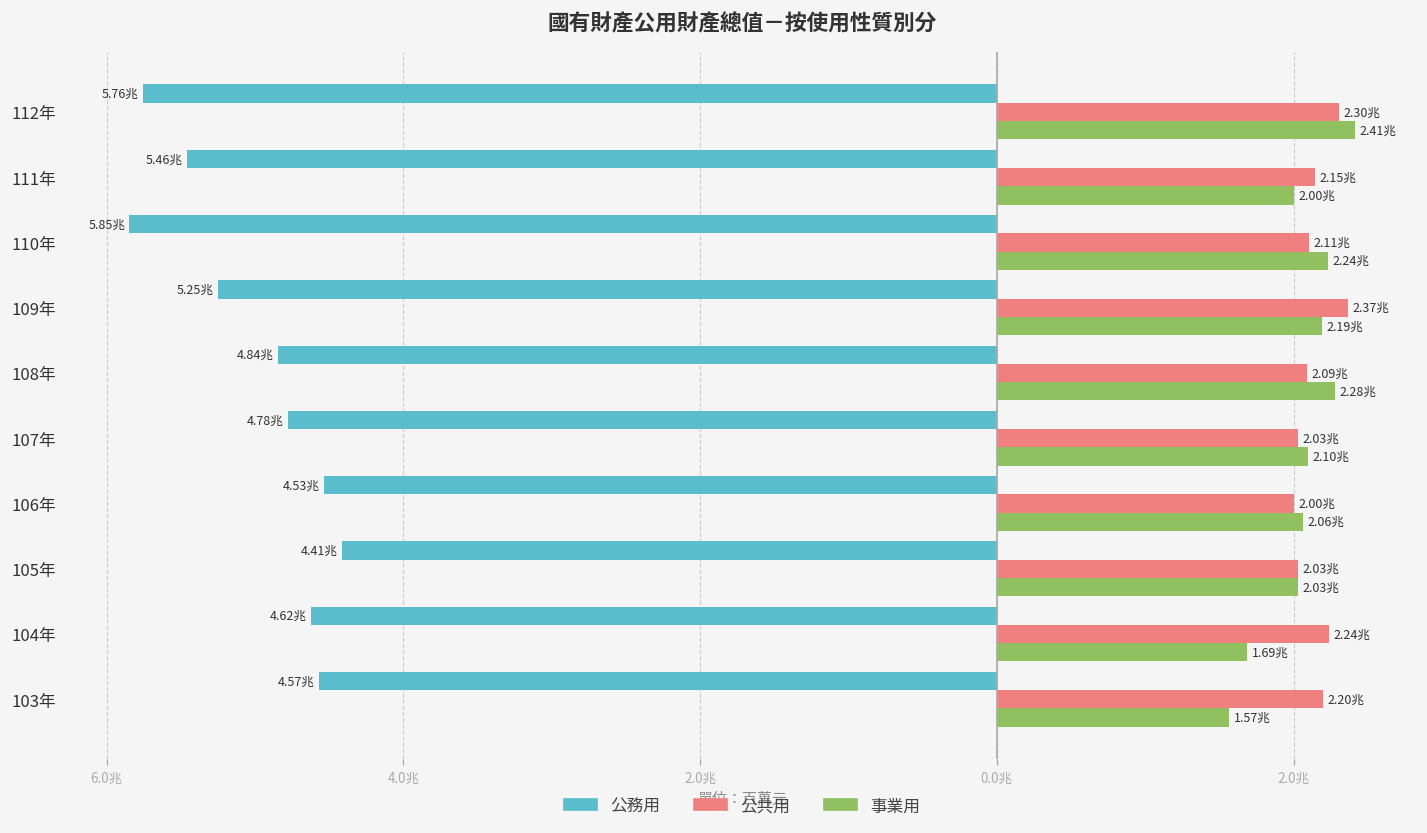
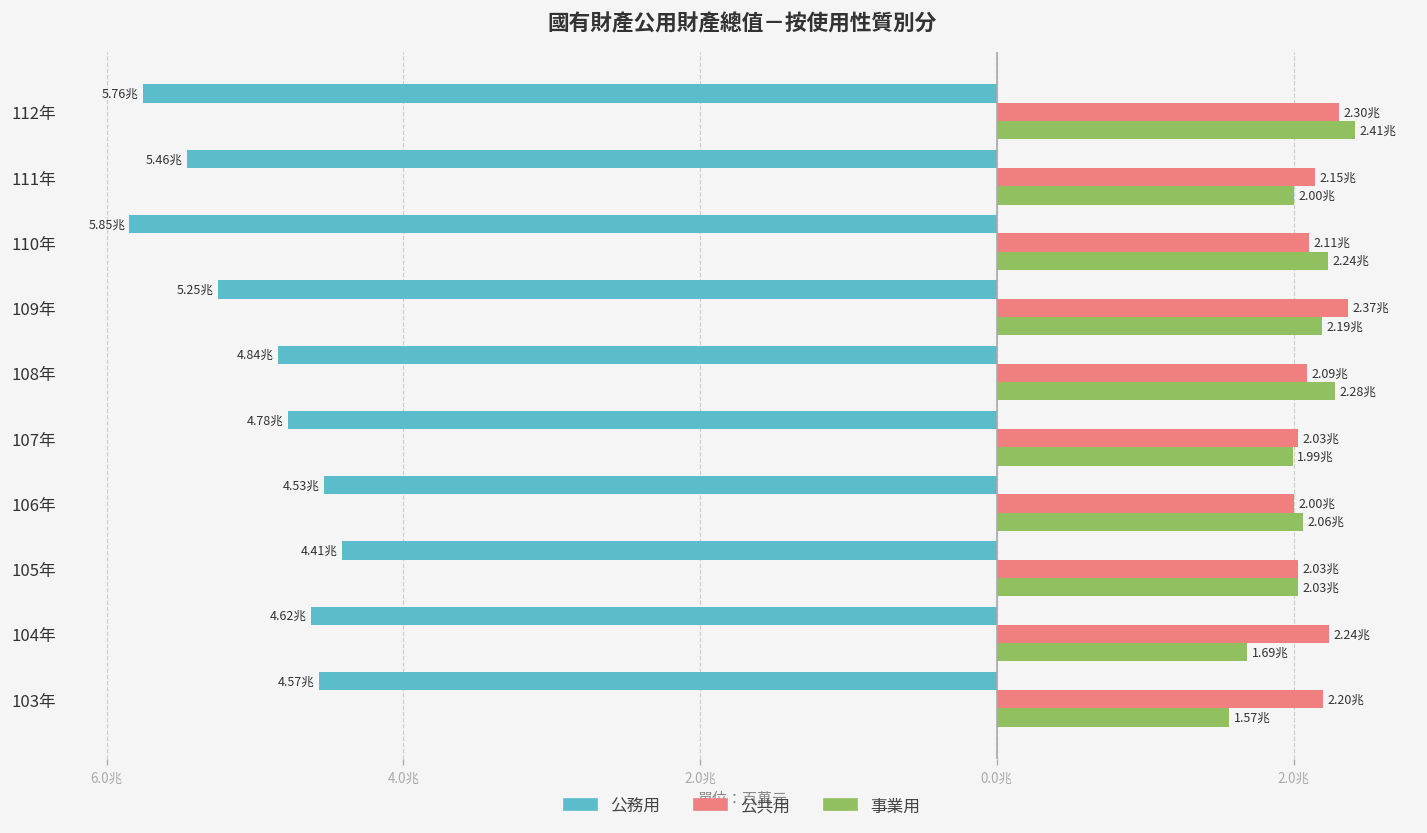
事業用, 107年: 2.10兆 -> 1.99兆
